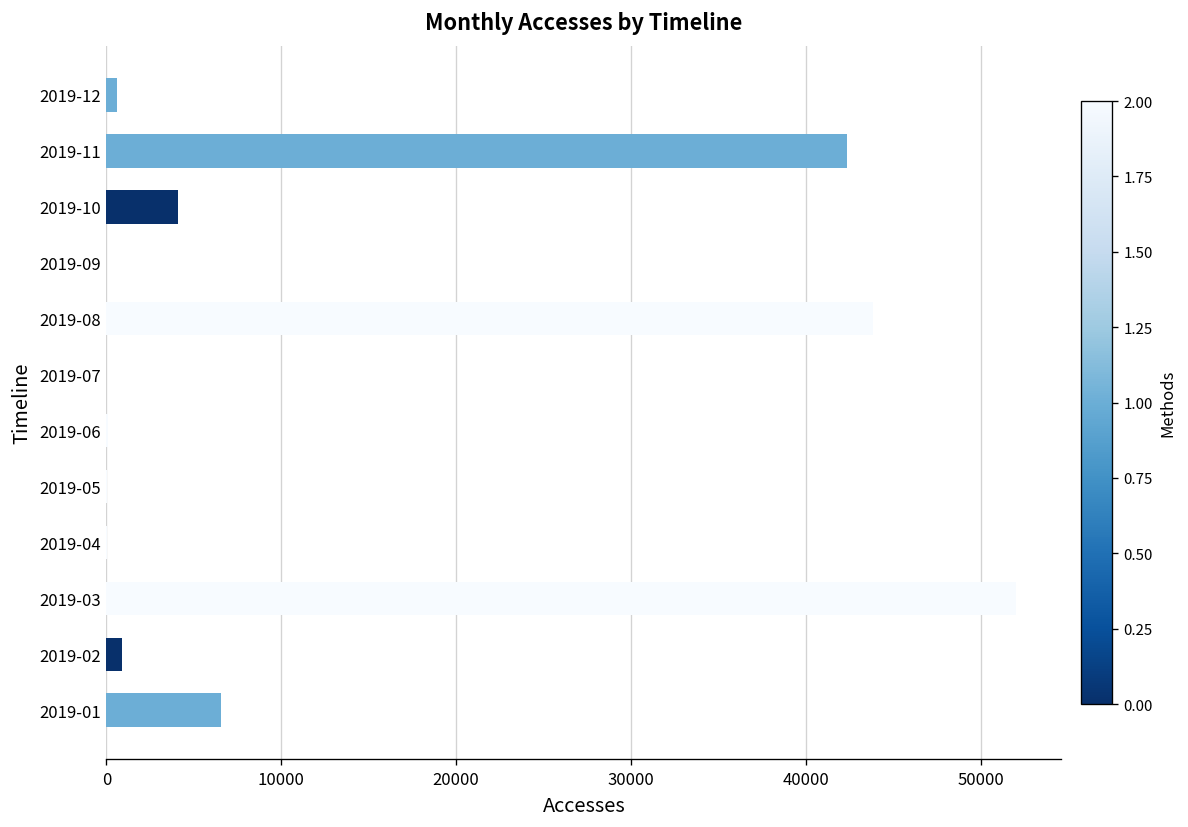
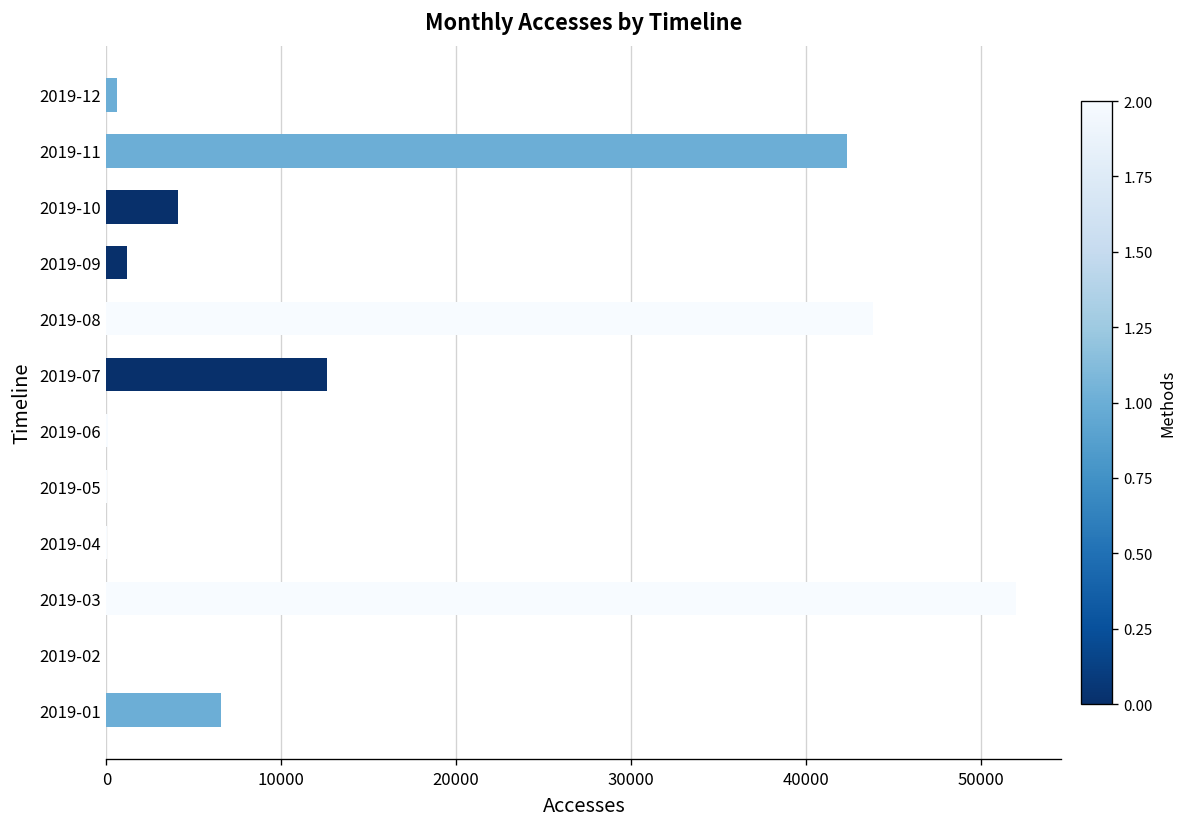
2019-09: 0 -> 1200
2019-07: 0 -> 12600
2019-02: 900 -> 0
